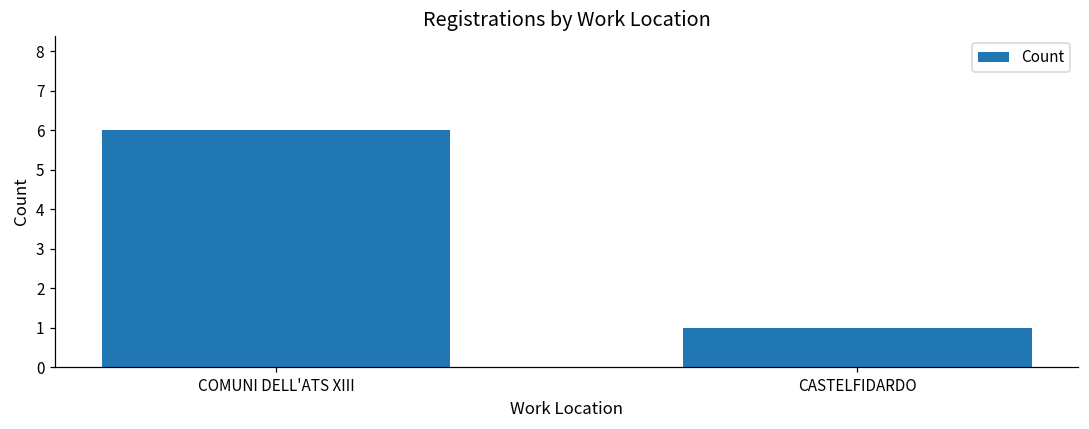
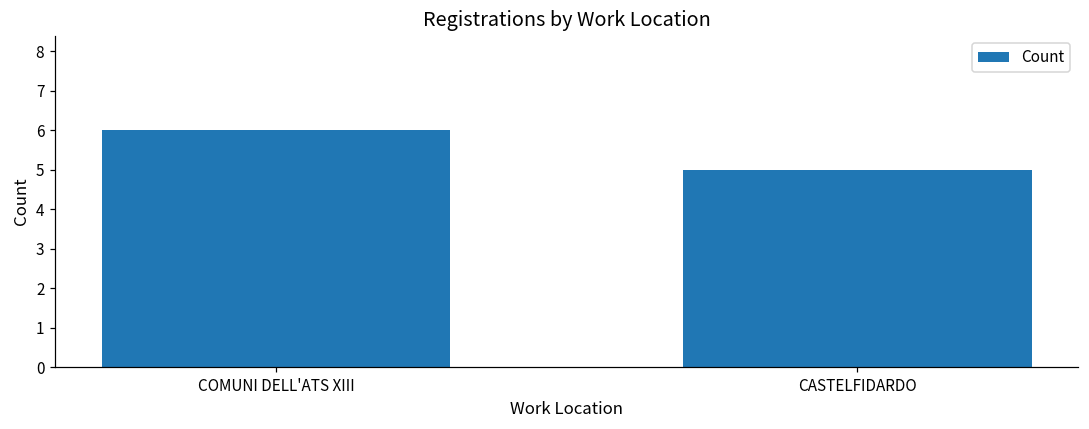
CASTELFIDARDO: 1 -> 5
